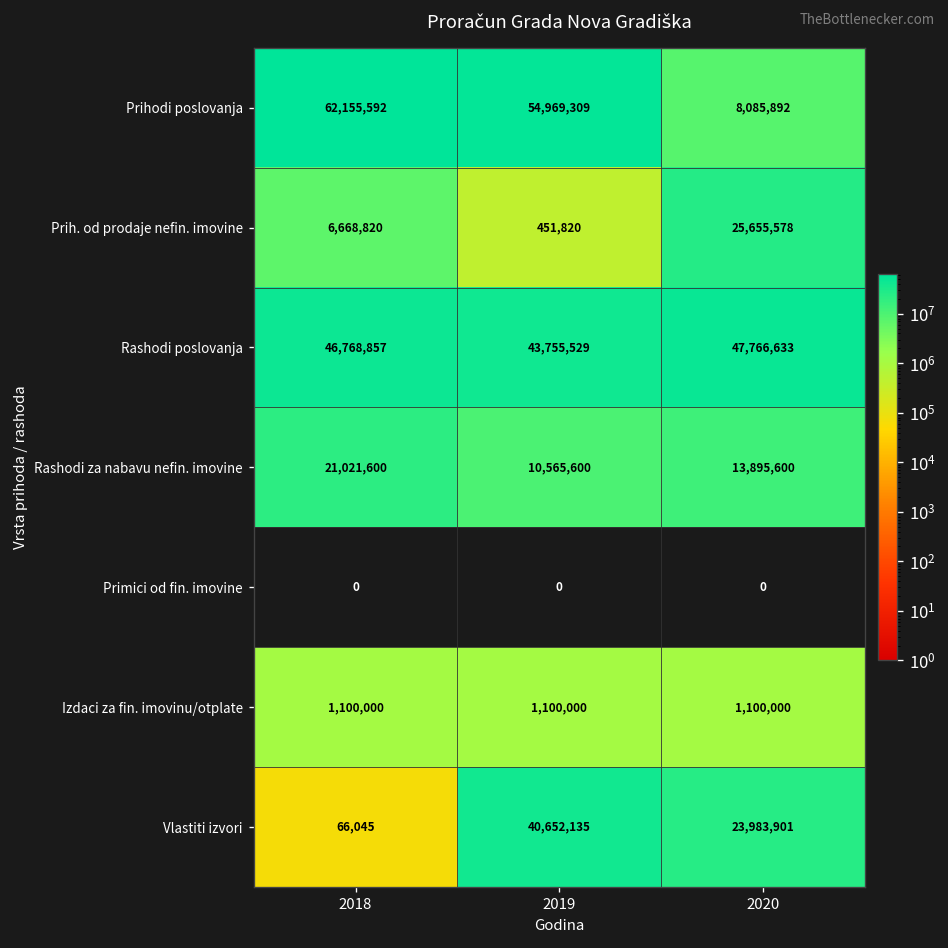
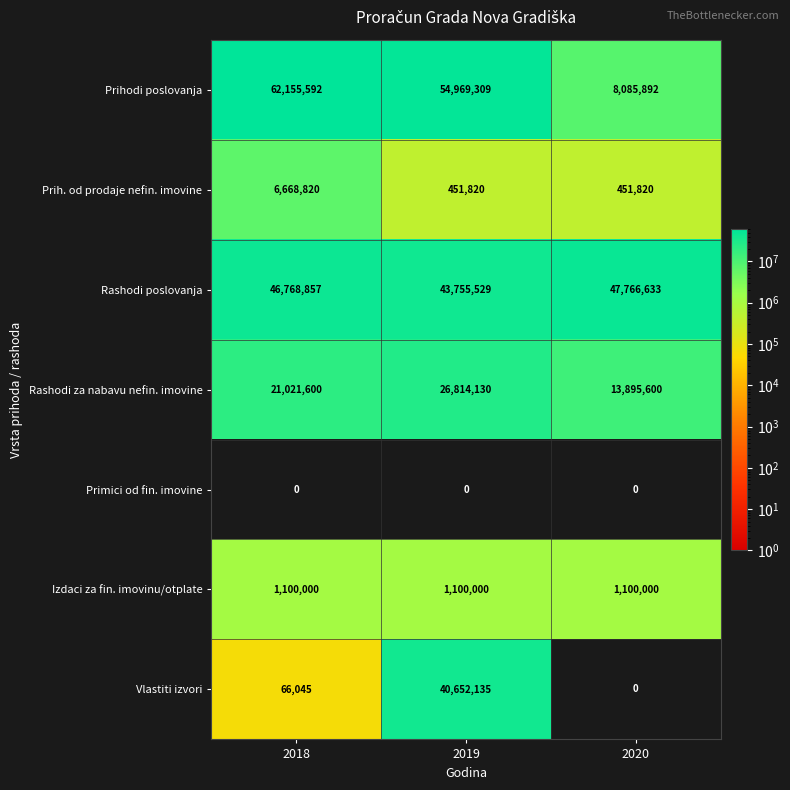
Prih. od prodaje nefin. imovine, 2020: 25,655,578 -> 451,820
Rashodi za nabavu nefin. imovine, 2019: 10,565,600 -> 26,814,130
Vlastiti izvori, 2020: 23,983,901 -> 0
